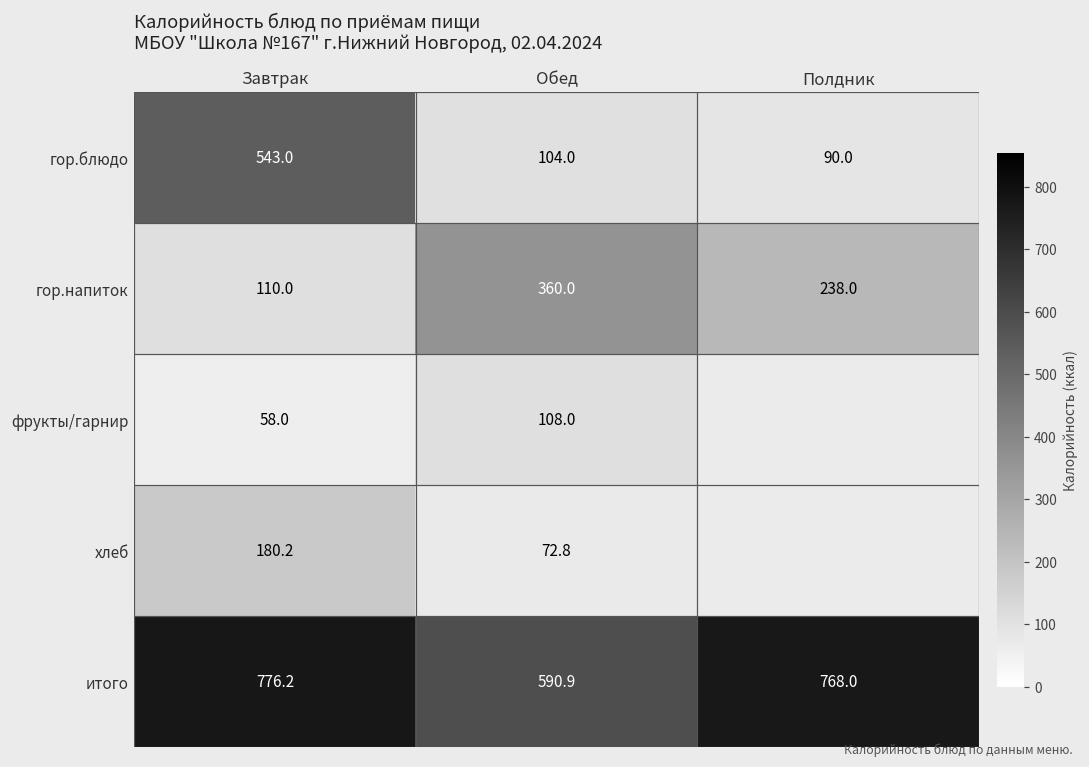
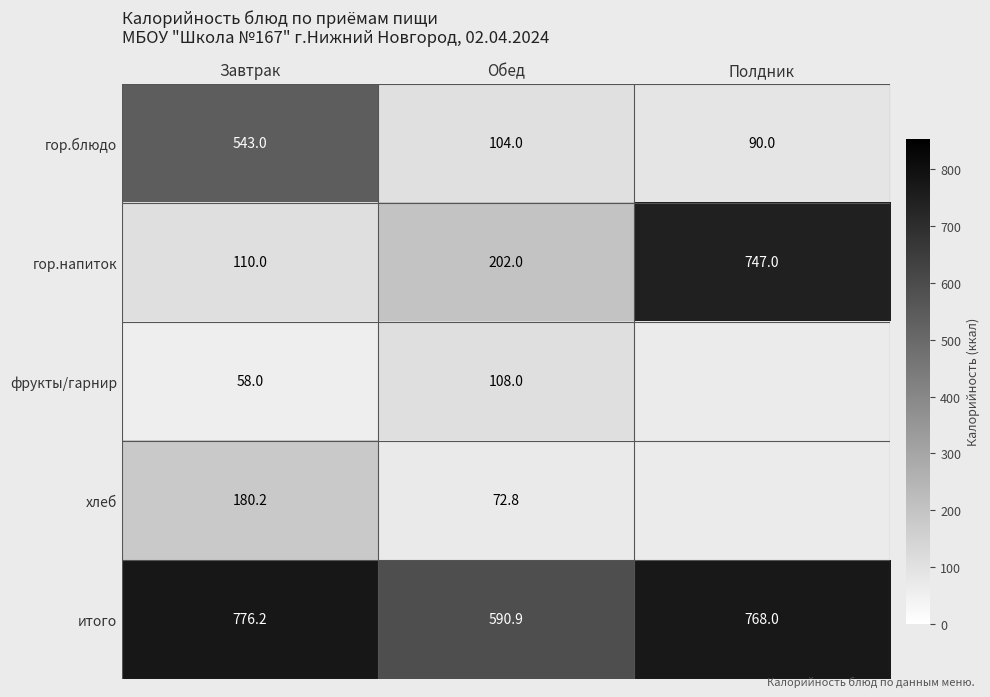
гор.напиток, Обед: 360.0 -> 202.0
гор.напиток, Полдник: 238.0 -> 747.0
